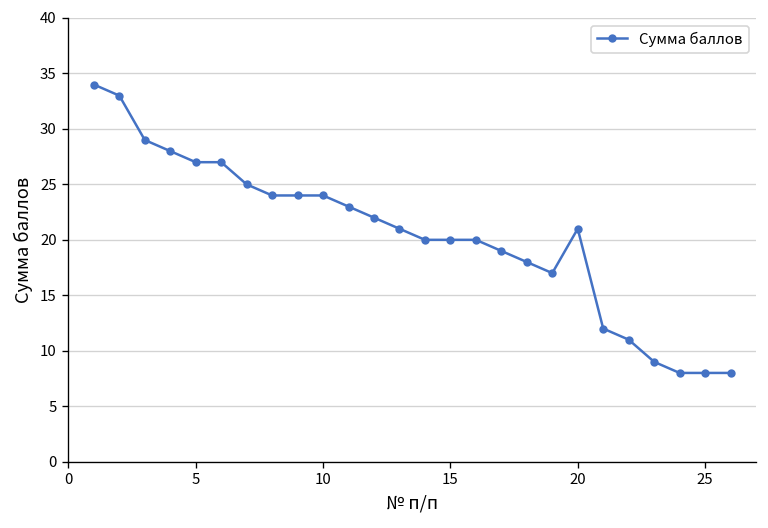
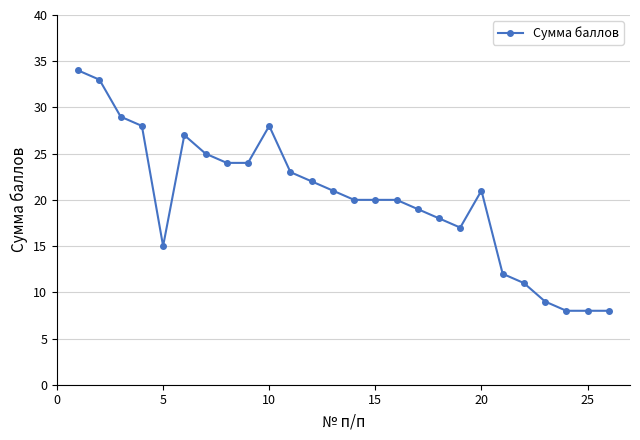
5: 27 -> 15
10: 24 -> 28
